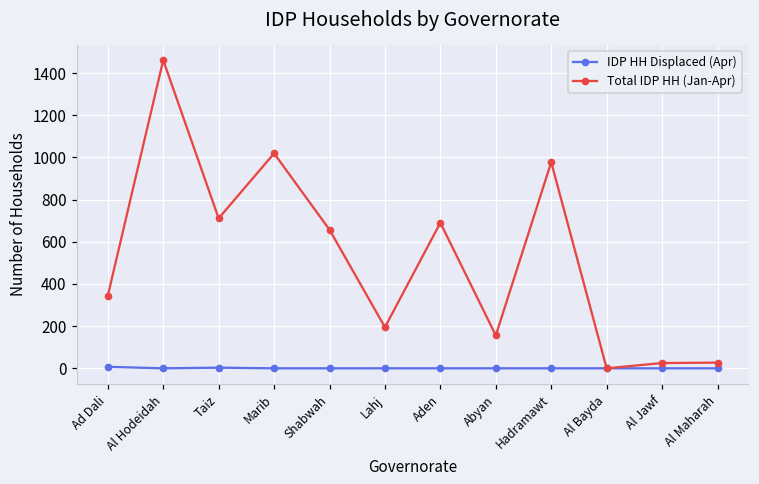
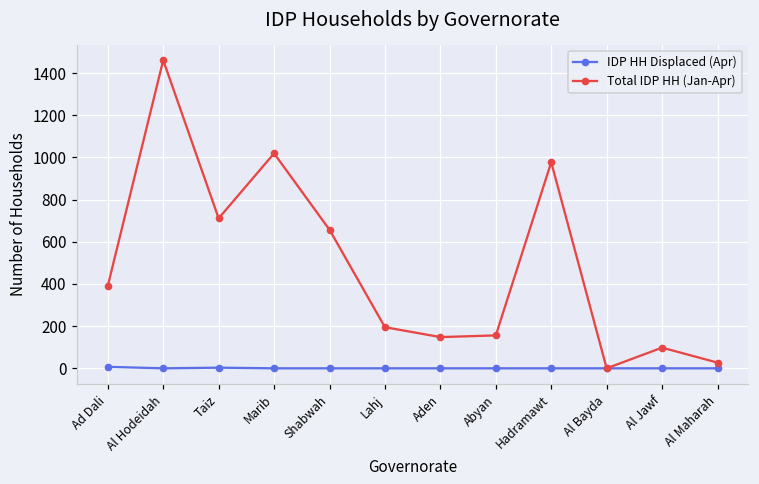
Total IDP HH (Jan-Apr), Ad Dali: 340 -> 390
Total IDP HH (Jan-Apr), Aden: 690 -> 150
Total IDP HH (Jan-Apr), Al Jawf: 30 -> 100
